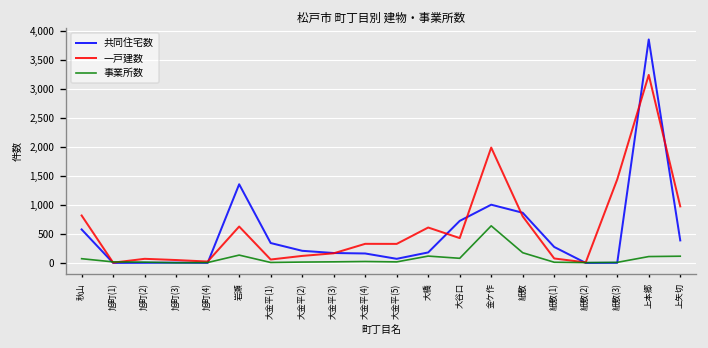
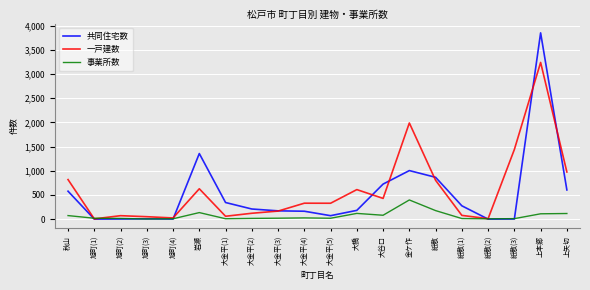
事業所数, 金ケ作: 600 -> 400
共同住宅数, 上矢切: 400 -> 600
